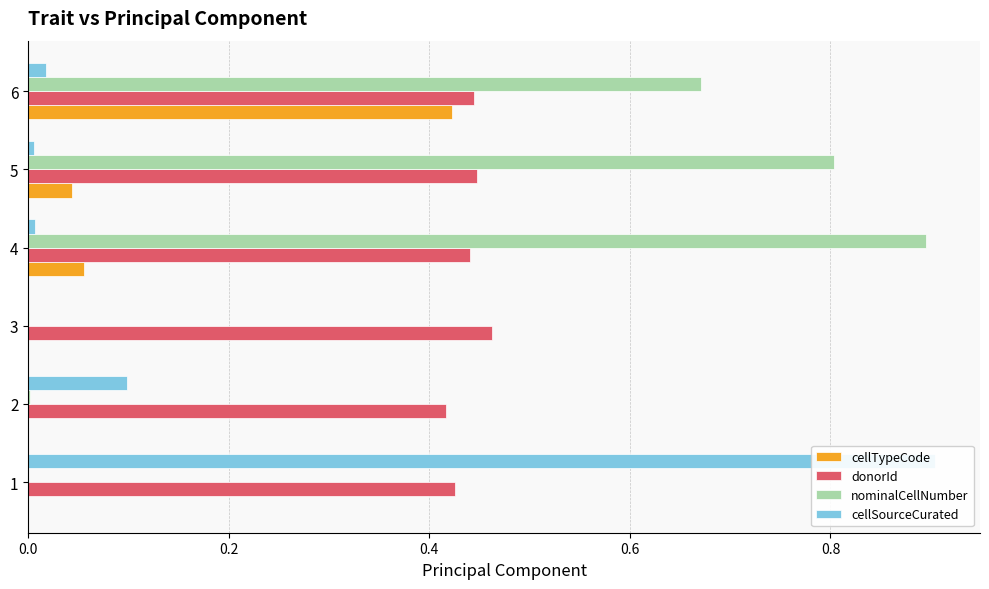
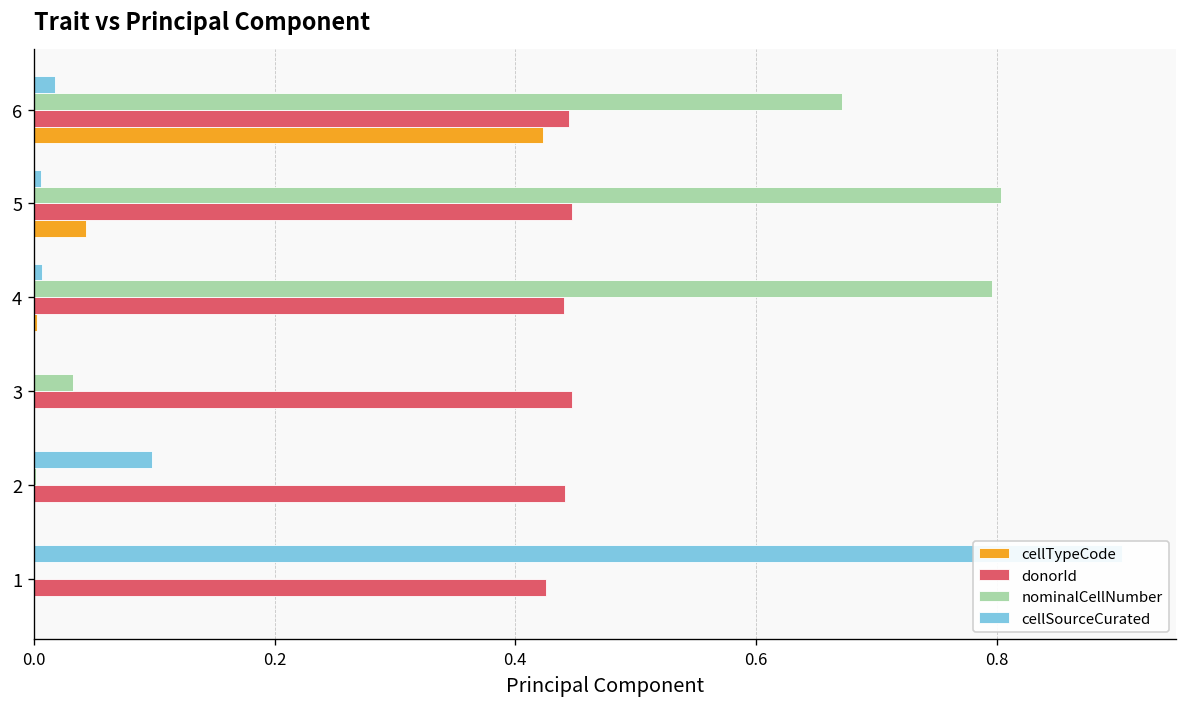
nominalCellNumber, 4: 0.896 -> 0.796
cellTypeCode, 4: 0.056 -> 0.003
nominalCellNumber, 3: 0.000 -> 0.032
donorId, 3: 0.462 -> 0.447
donorId, 2: 0.417 -> 0.441
